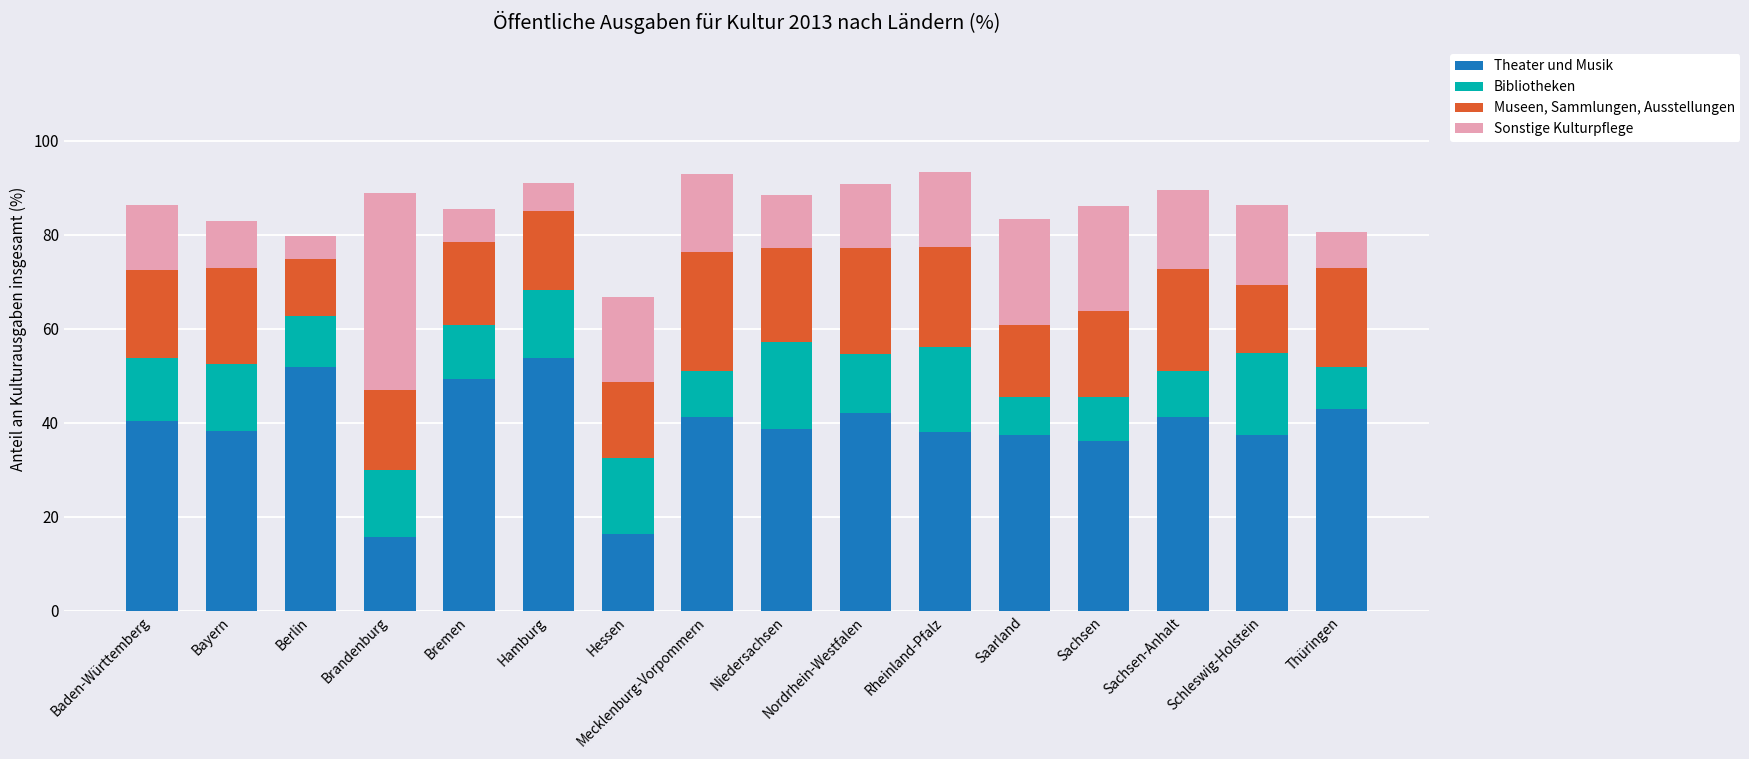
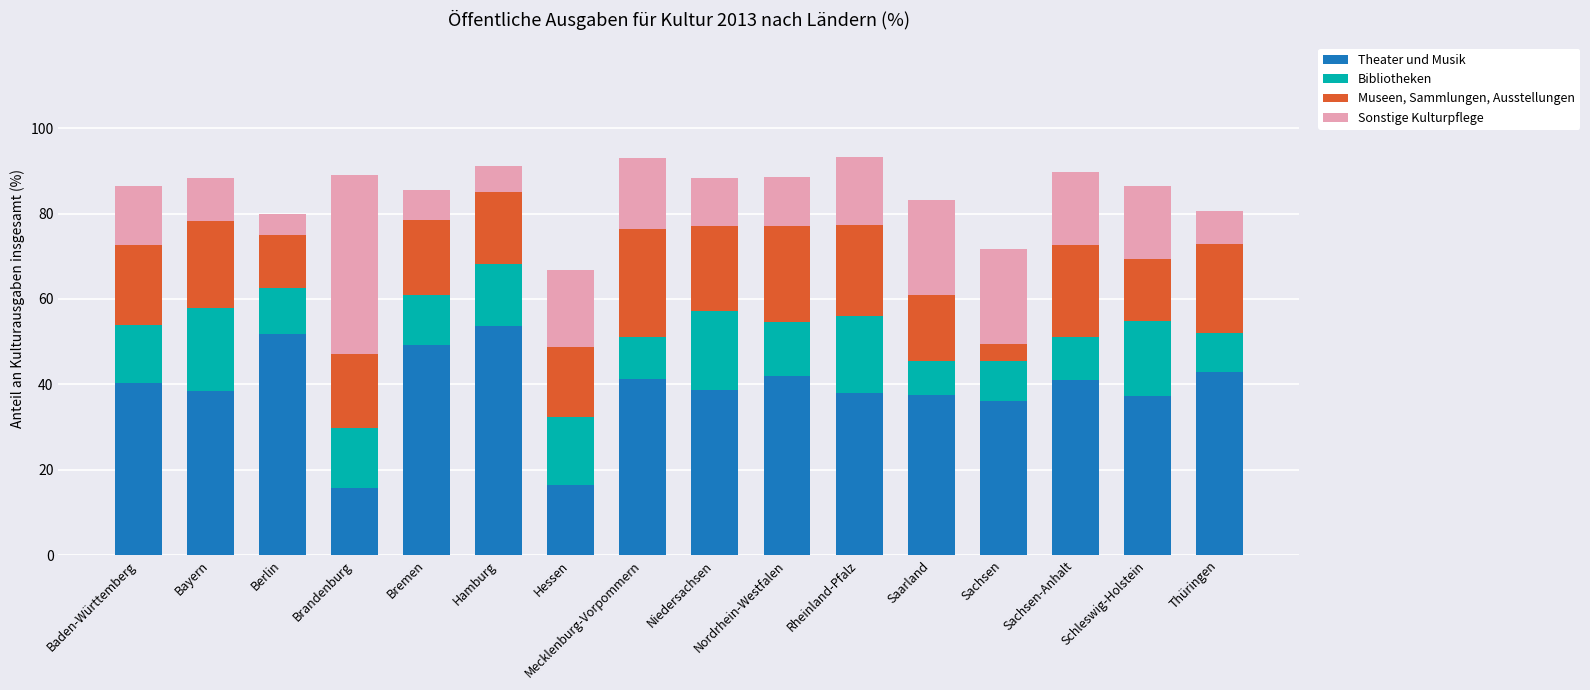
Bibliotheken, Bayern: 14 -> 20
Sonstige Kulturpflege, Nordrhein-Westfalen: 14 -> 12
Museen, Sammlungen, Ausstellungen, Sachsen: 18 -> 4
